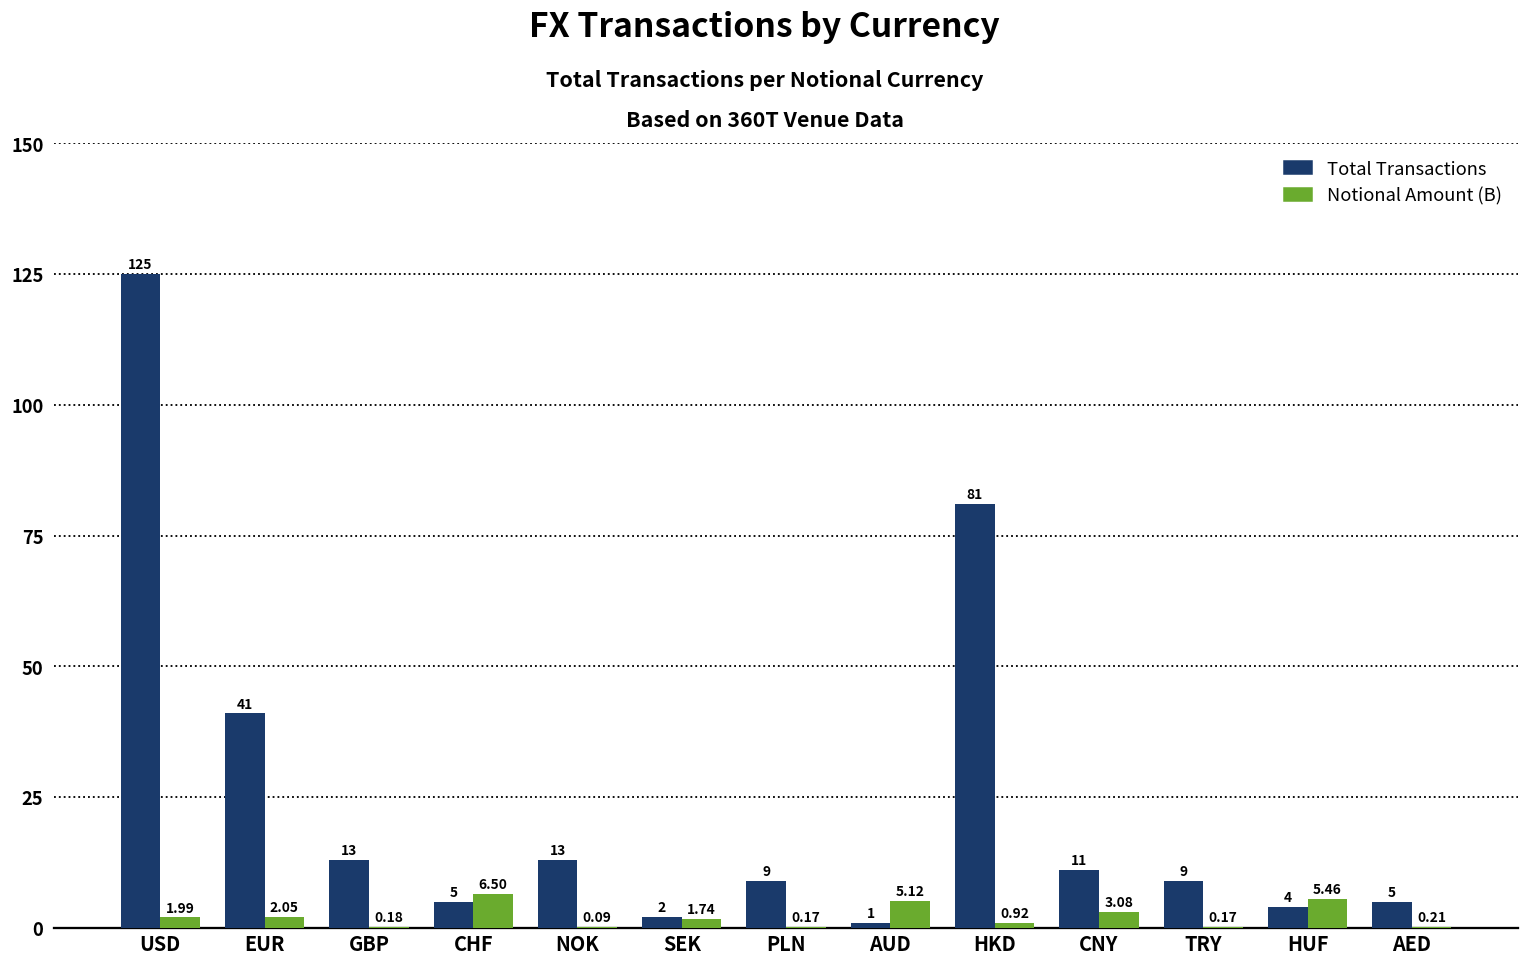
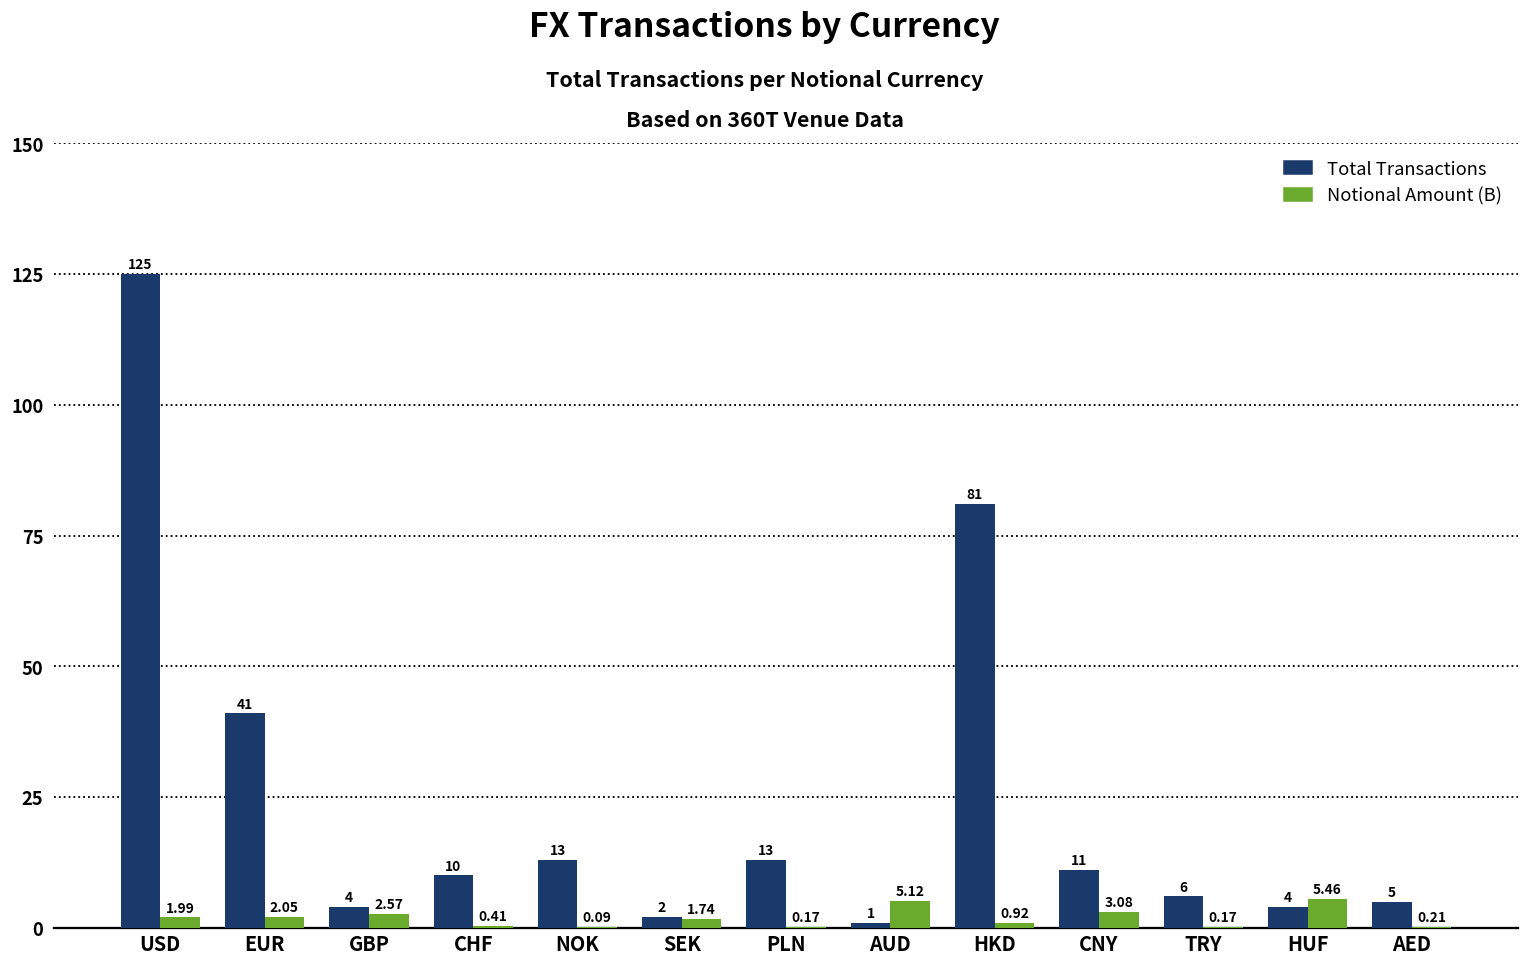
Total Transactions, GBP: 13 -> 4
Notional Amount (B), GBP: 0.18 -> 2.57
Total Transactions, CHF: 5 -> 10
Notional Amount (B), CHF: 6.50 -> 0.41
Total Transactions, PLN: 9 -> 13
Total Transactions, TRY: 9 -> 6
